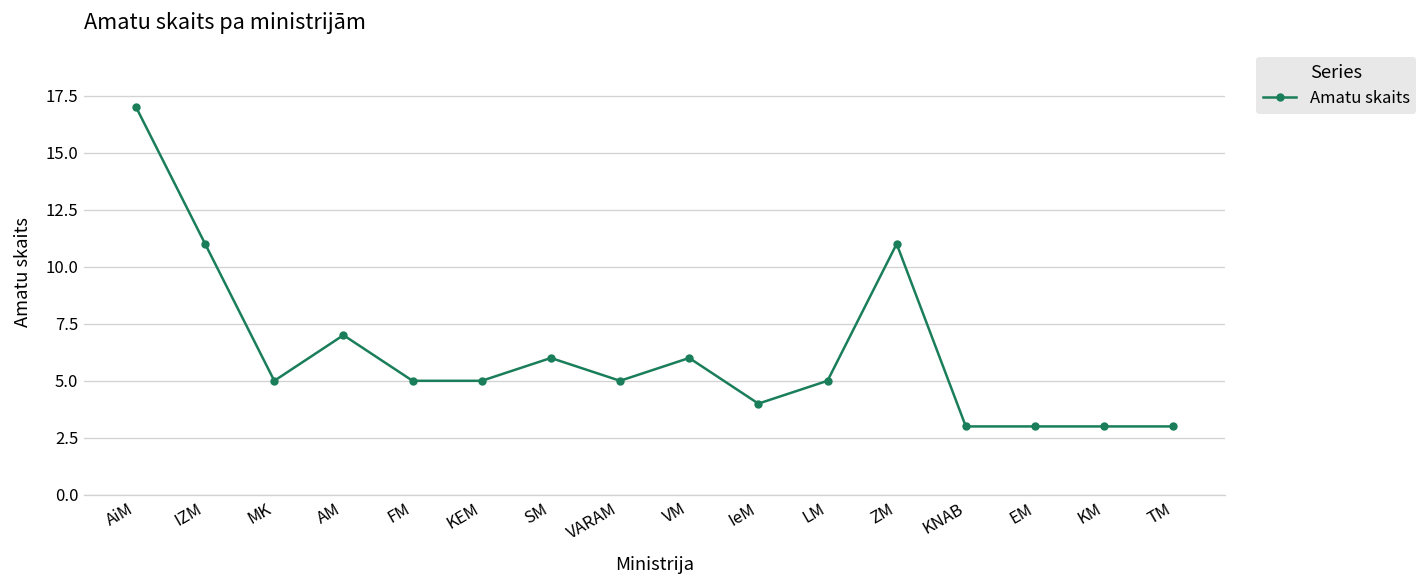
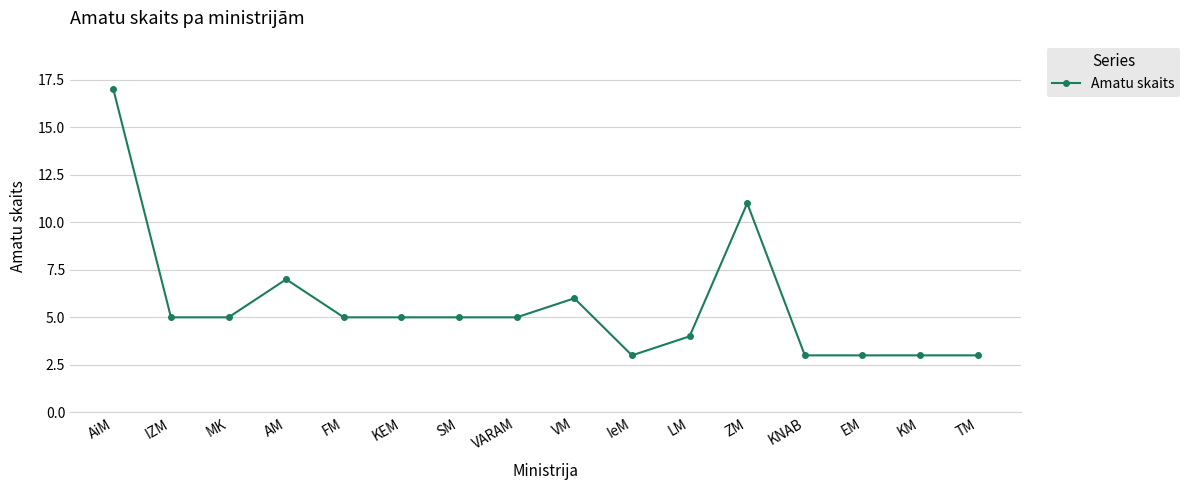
IZM: 11 -> 5
SM: 6 -> 5
IeM: 4 -> 3
LM: 5 -> 4
